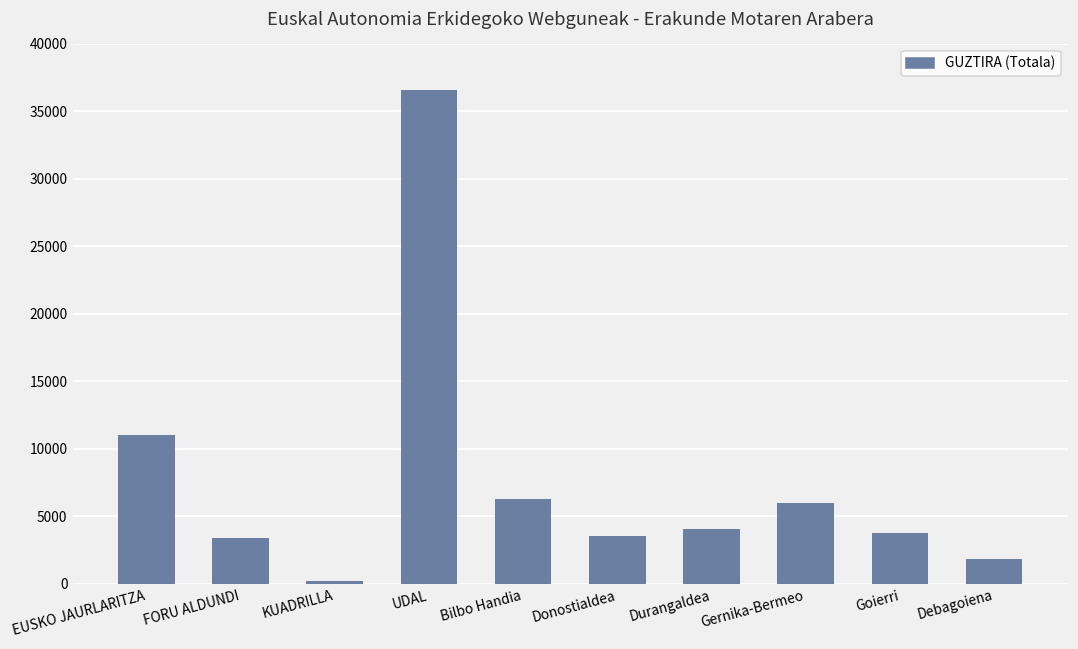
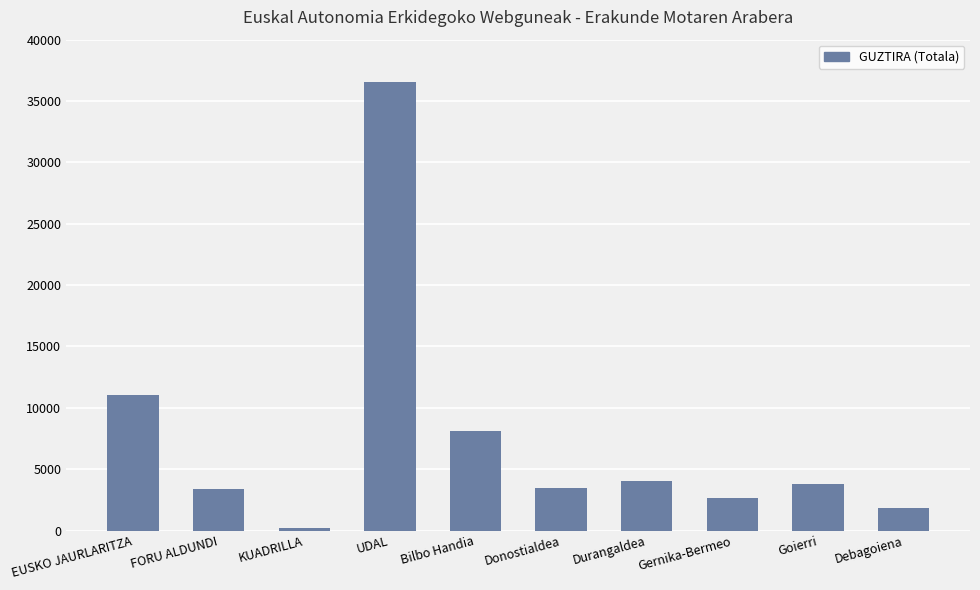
Bilbo Handia: 6300 -> 8100
Gernika-Bermeo: 6000 -> 2700
